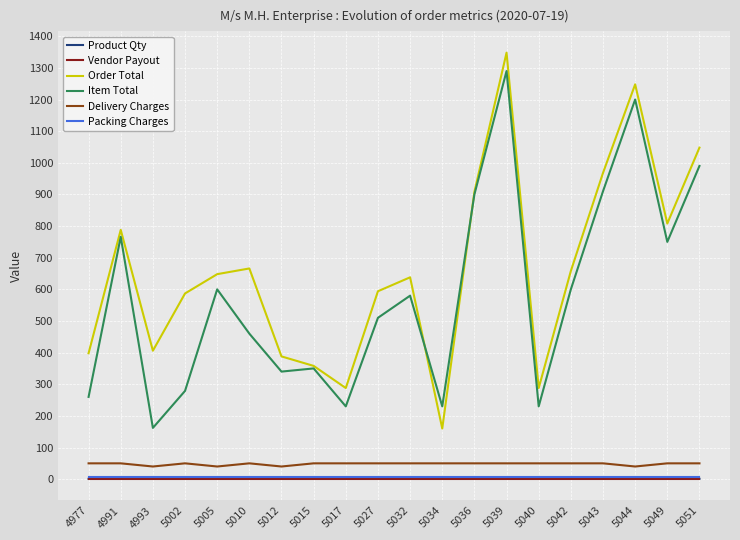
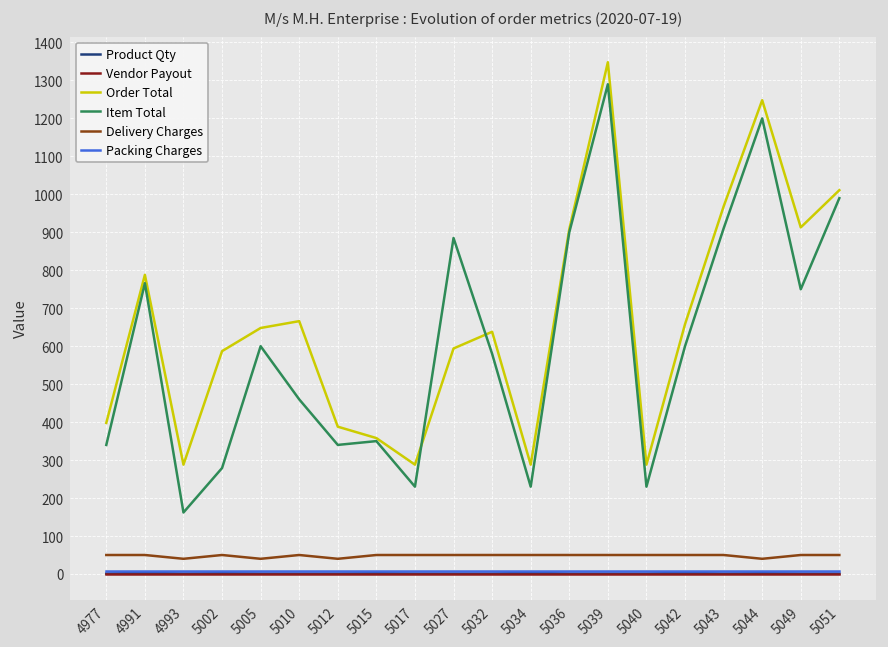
Item Total, 4977: 260 -> 340
Order Total, 4993: 410 -> 290
Item Total, 5027: 510 -> 890
Order Total, 5034: 160 -> 290
Order Total, 5049: 810 -> 910
Order Total, 5051: 1050 -> 1010
